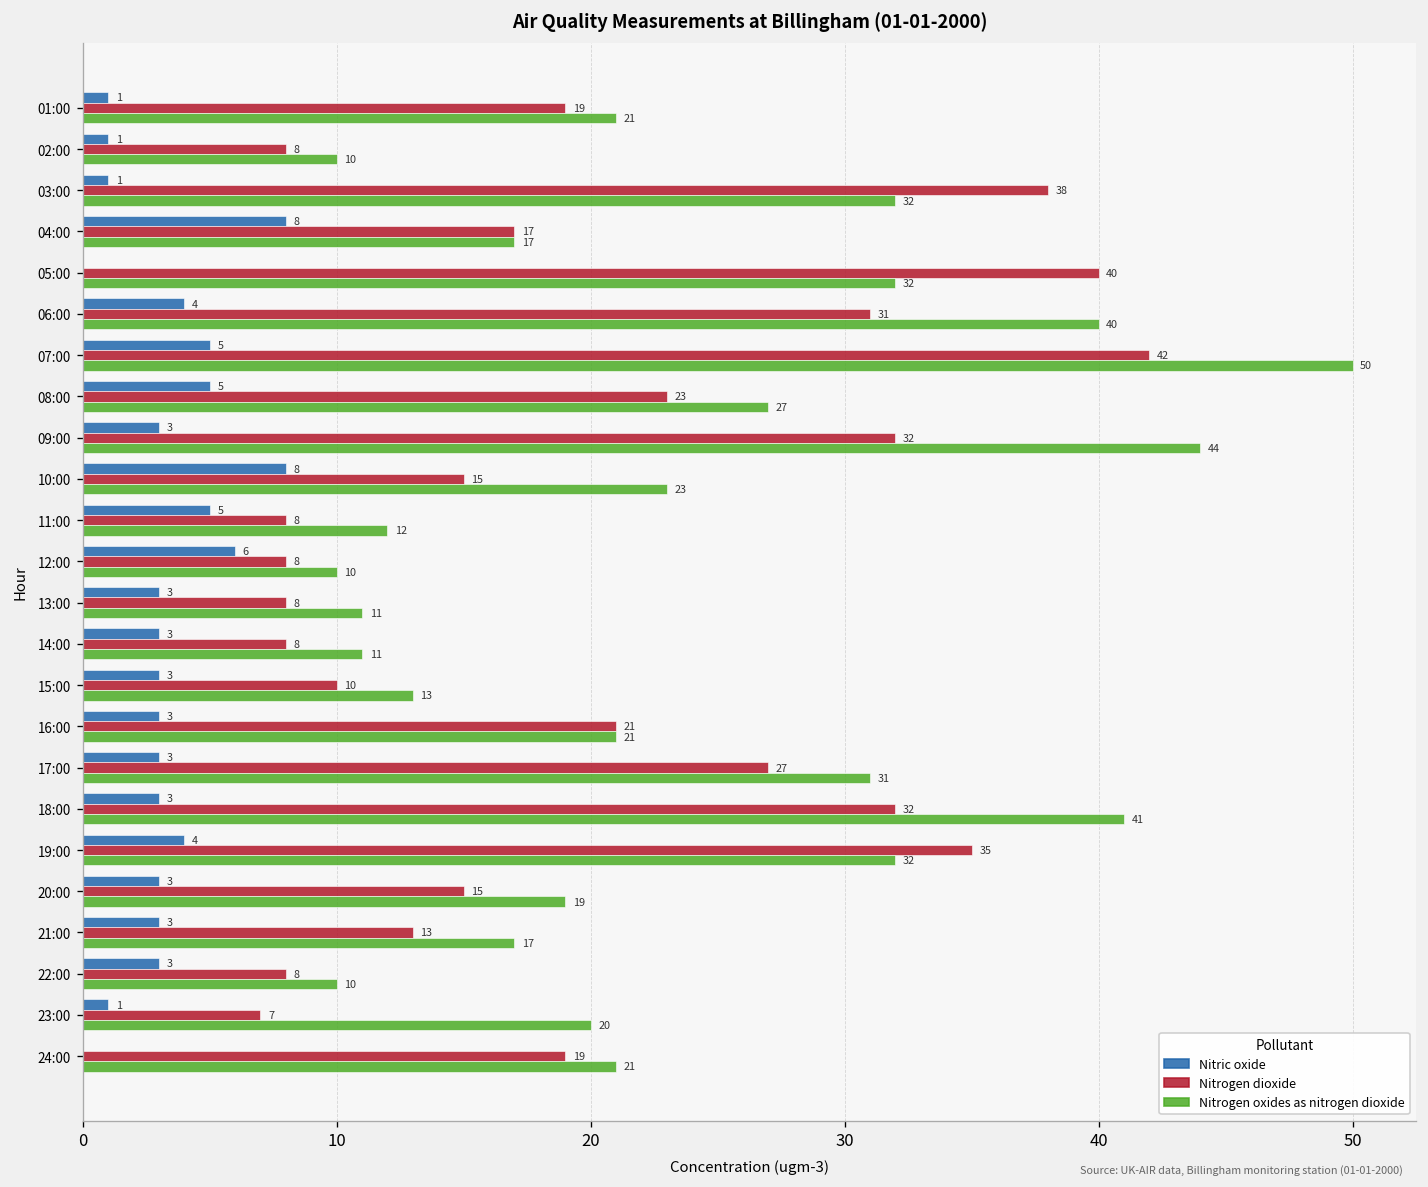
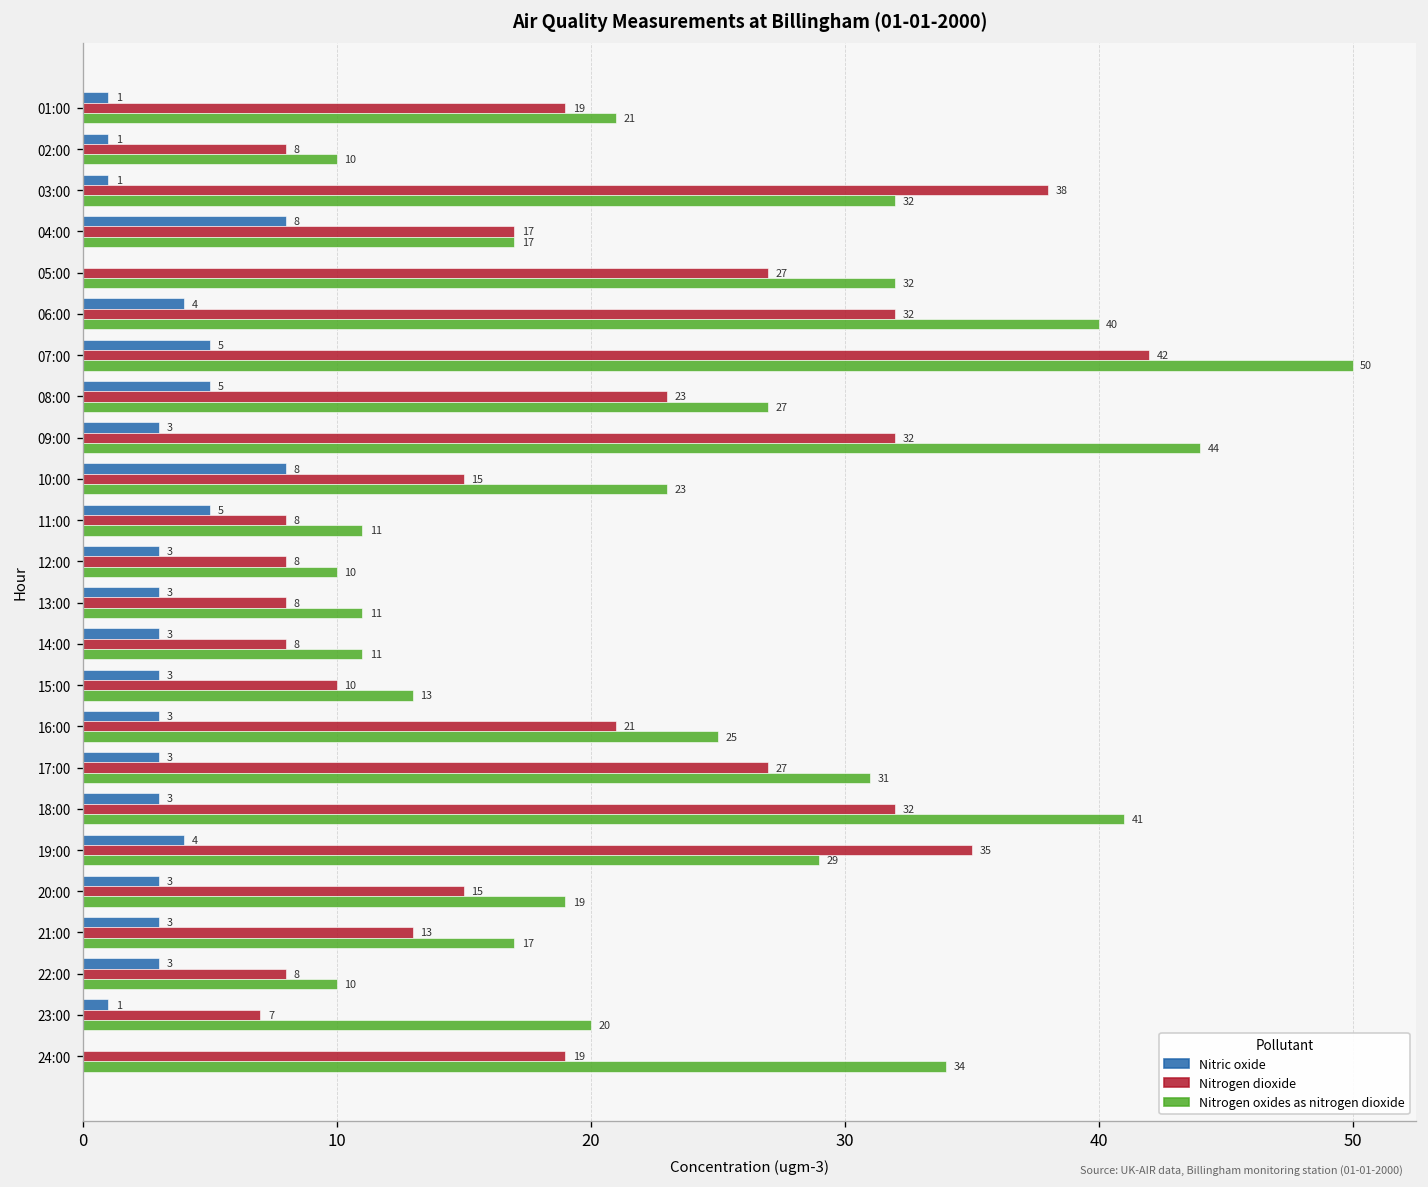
Nitrogen dioxide, 05:00: 40 -> 27
Nitrogen dioxide, 06:00: 31 -> 32
Nitrogen oxides as nitrogen dioxide, 11:00: 12 -> 11
Nitric oxide, 12:00: 6 -> 3
Nitrogen oxides as nitrogen dioxide, 16:00: 21 -> 25
Nitrogen oxides as nitrogen dioxide, 19:00: 32 -> 29
Nitrogen oxides as nitrogen dioxide, 24:00: 21 -> 34
